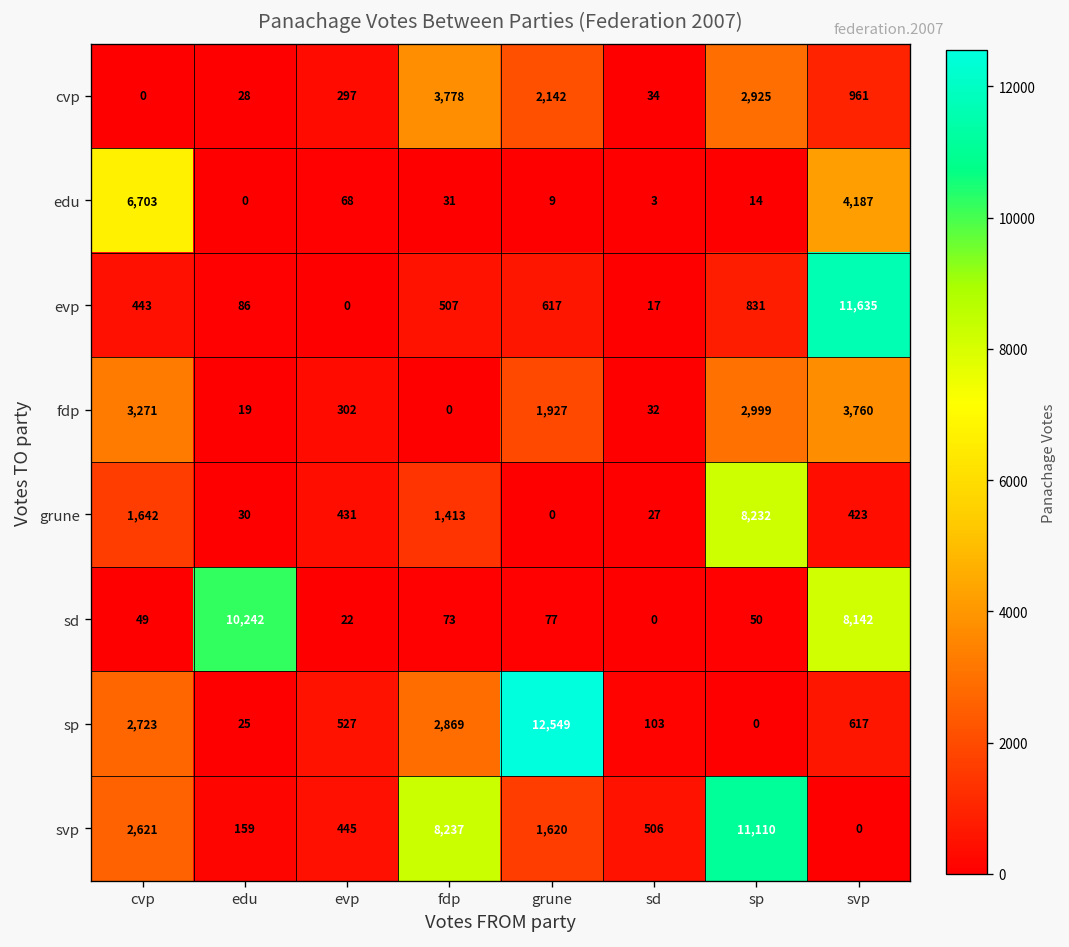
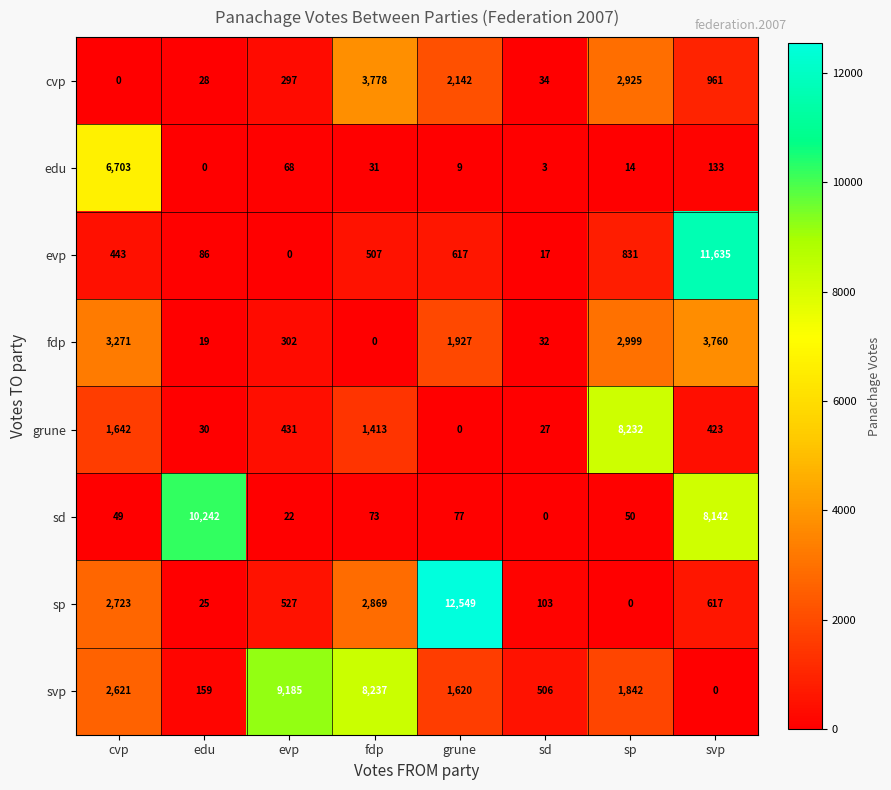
edu, svp: 4,187 -> 133
svp, evp: 445 -> 9,185
svp, sp: 11,110 -> 1,842
